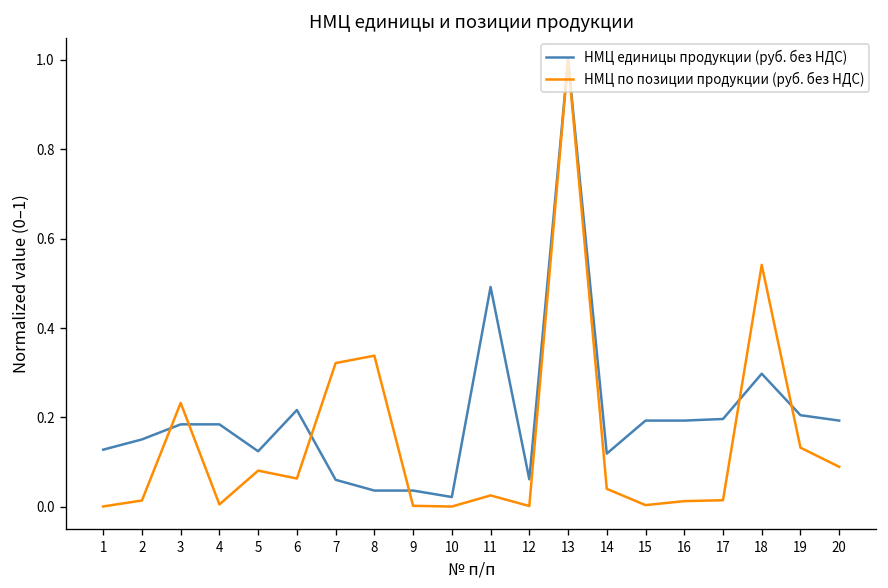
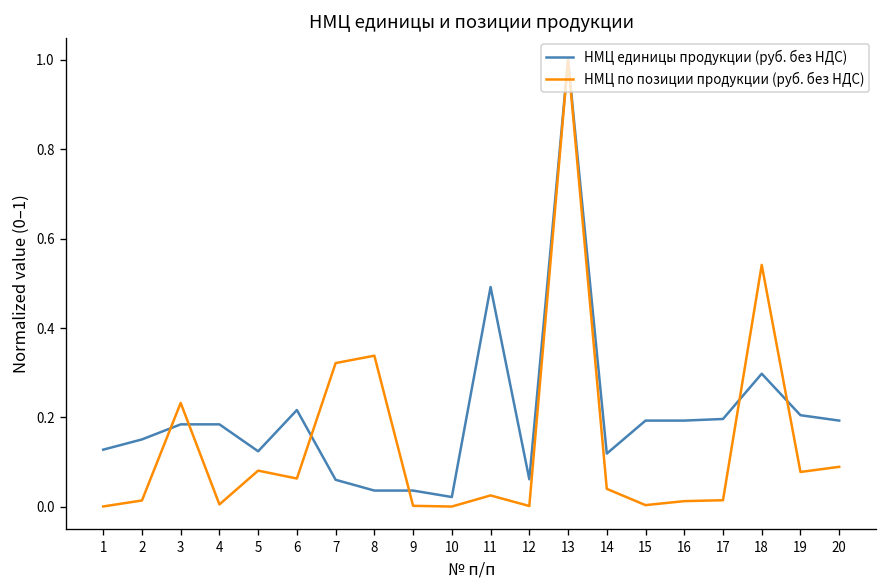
НМЦ по позиции продукции (руб. без НДС), 19: 0.13 -> 0.08
